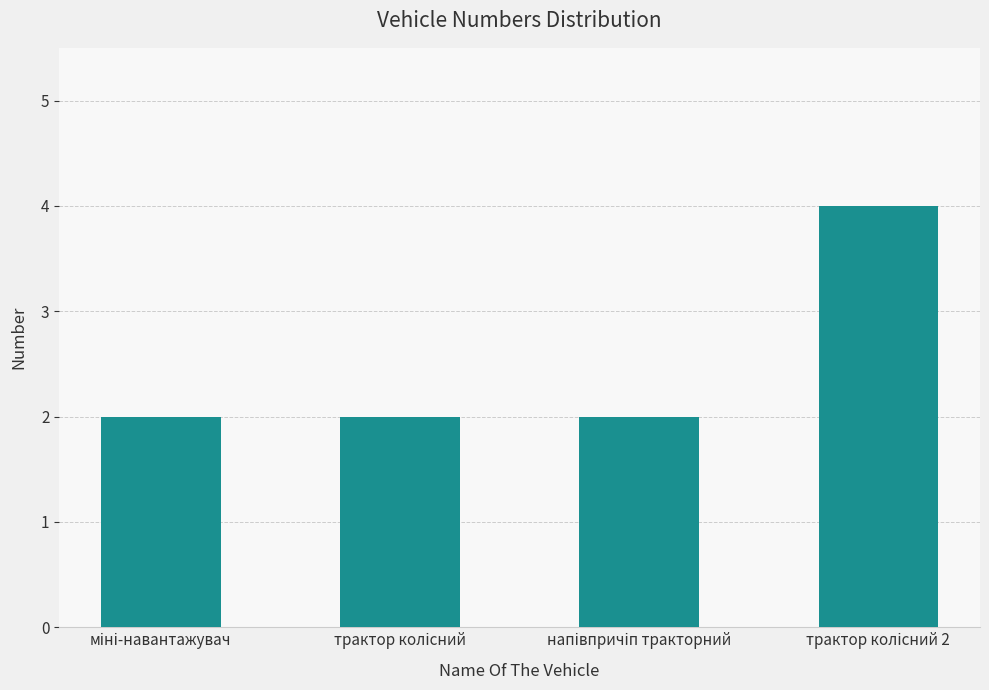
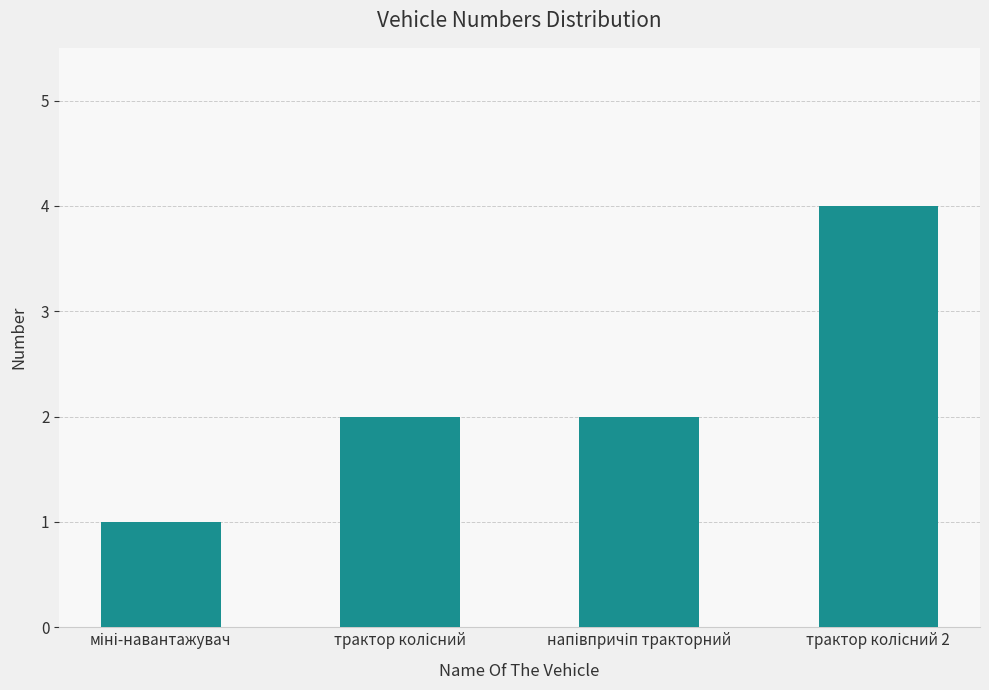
міні-навантажувач: 2 -> 1
